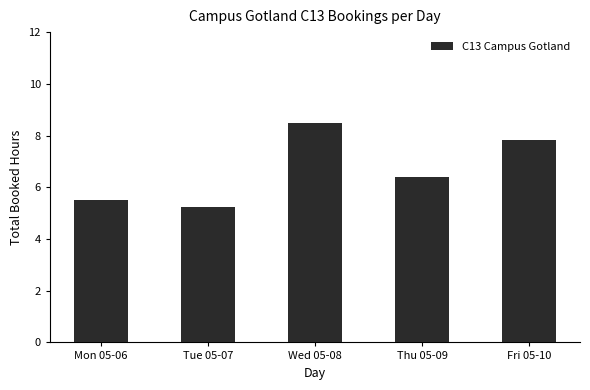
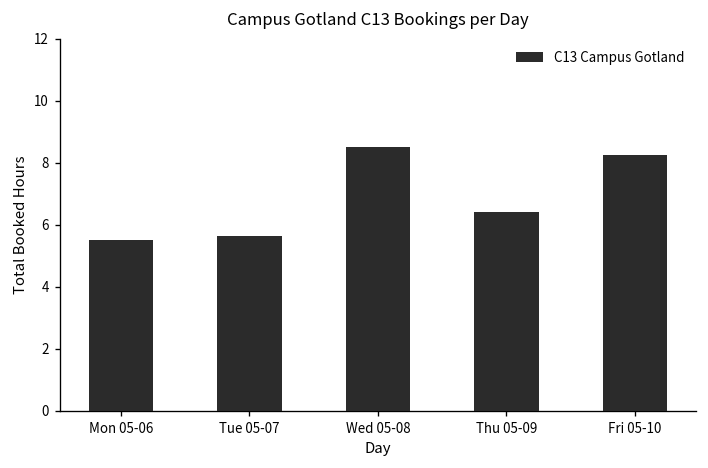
Tue 05-07: 5.3 -> 5.6
Fri 05-10: 7.8 -> 8.3
